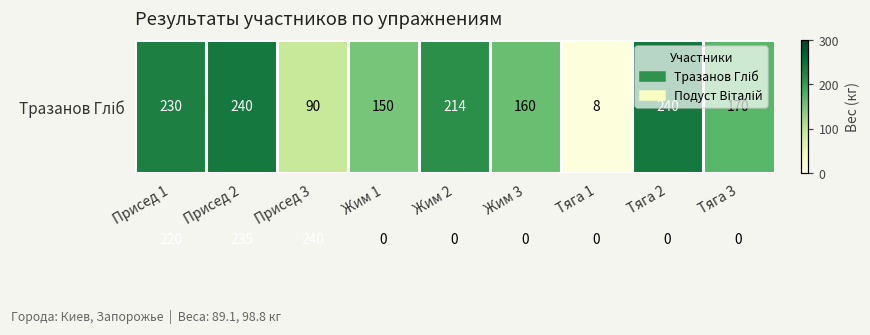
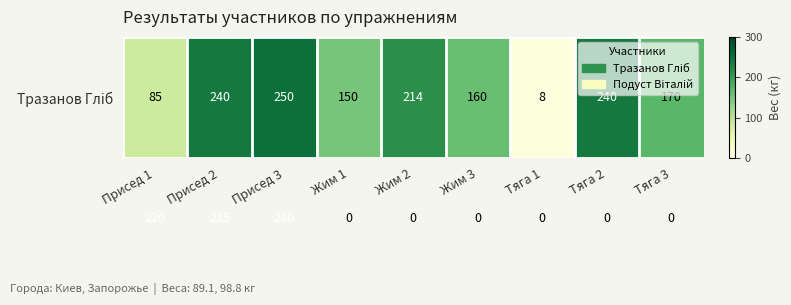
Тразанов Гліб, Присед 1: 230 -> 85
Тразанов Гліб, Присед 3: 90 -> 250
